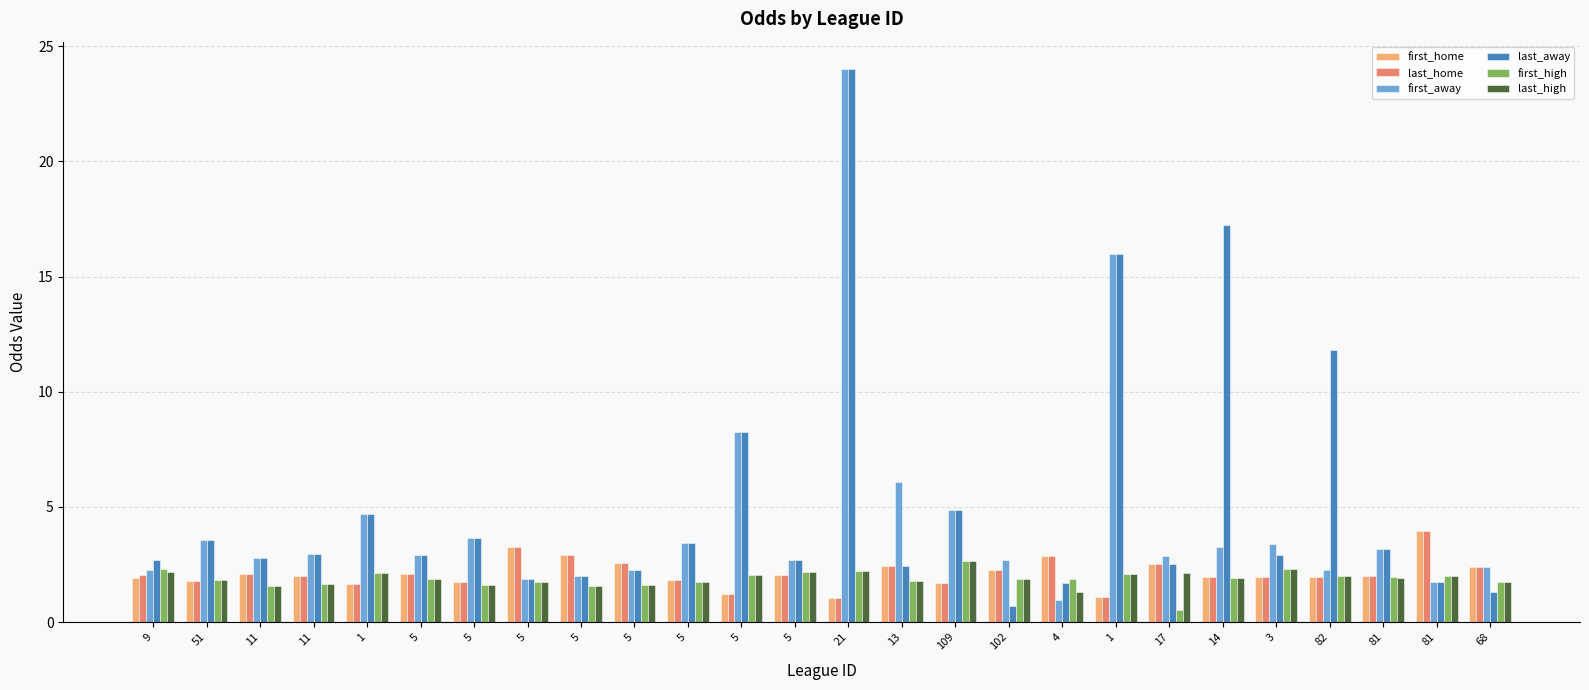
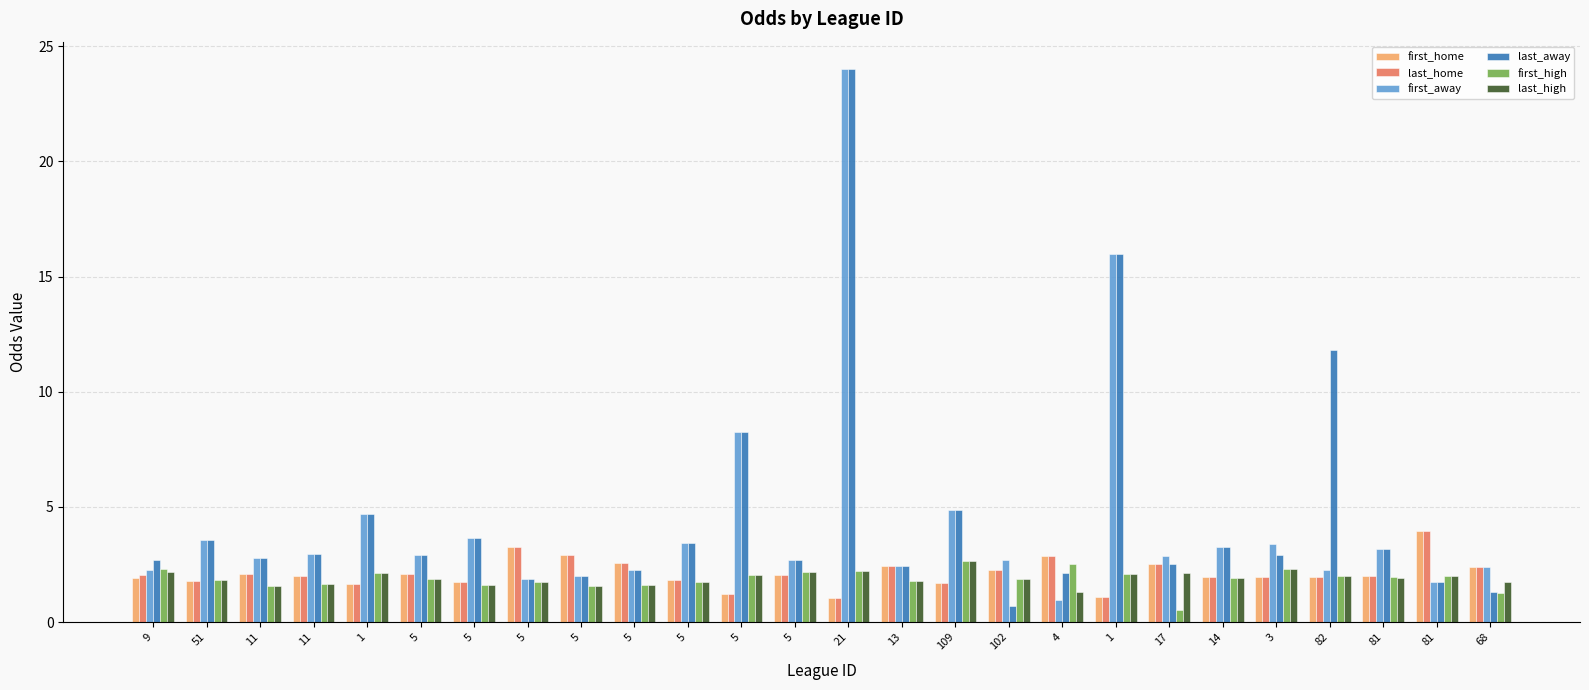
first_away, 13: 6.1 -> 2.4
last_away, 4: 1.7 -> 2.2
first_high, 4: 1.9 -> 2.5
last_away, 14: 17.2 -> 3.3
first_high, 68: 1.8 -> 1.2
